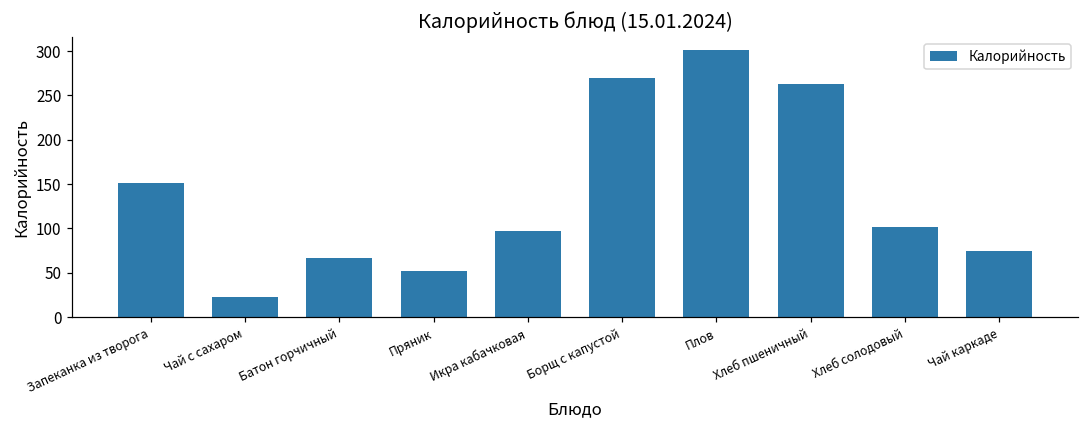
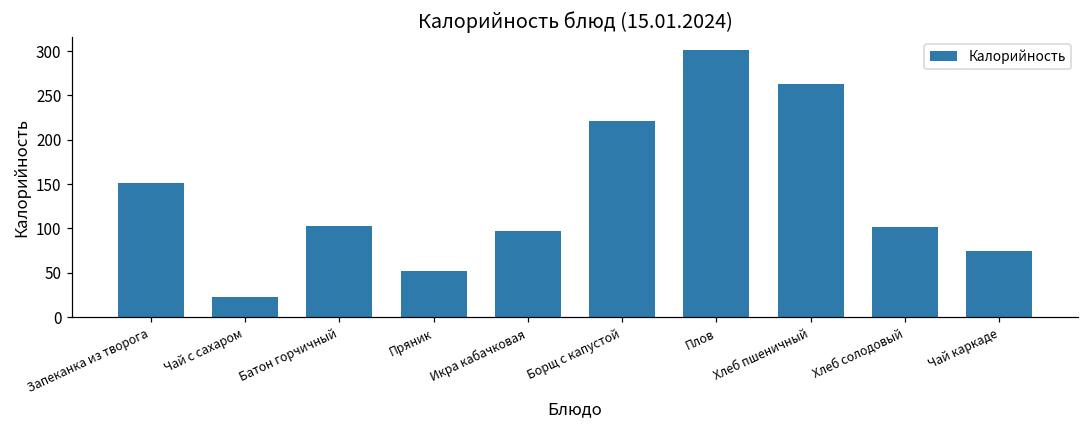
Батон горчичный: 70 -> 100
Борщ с капустой: 270 -> 220
